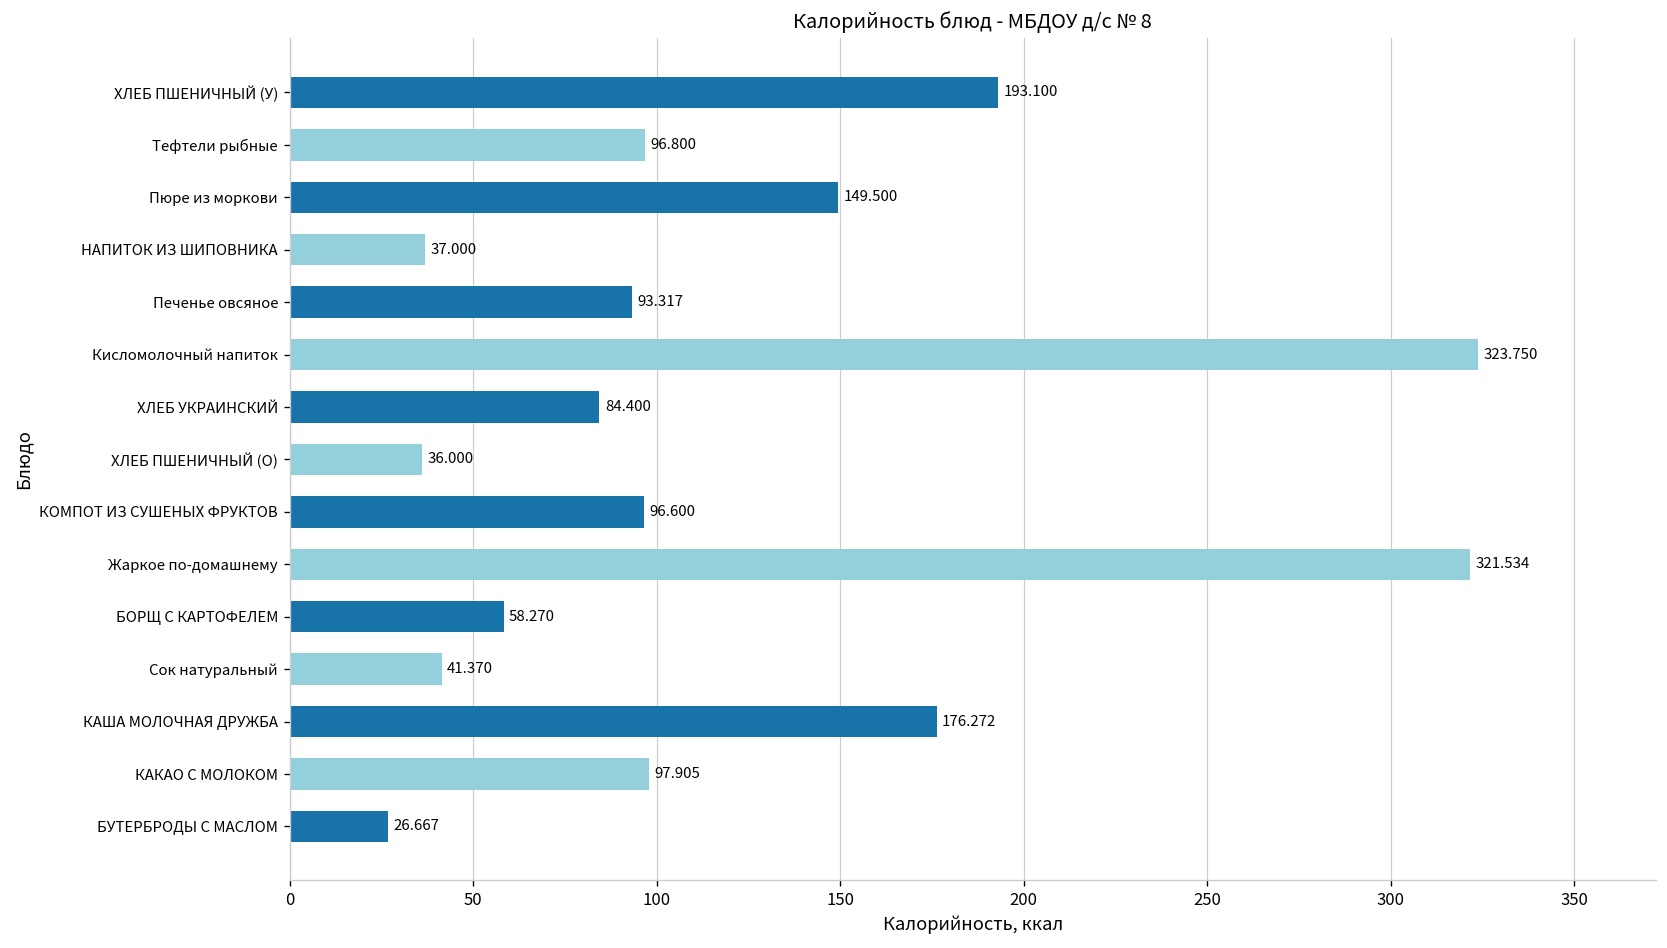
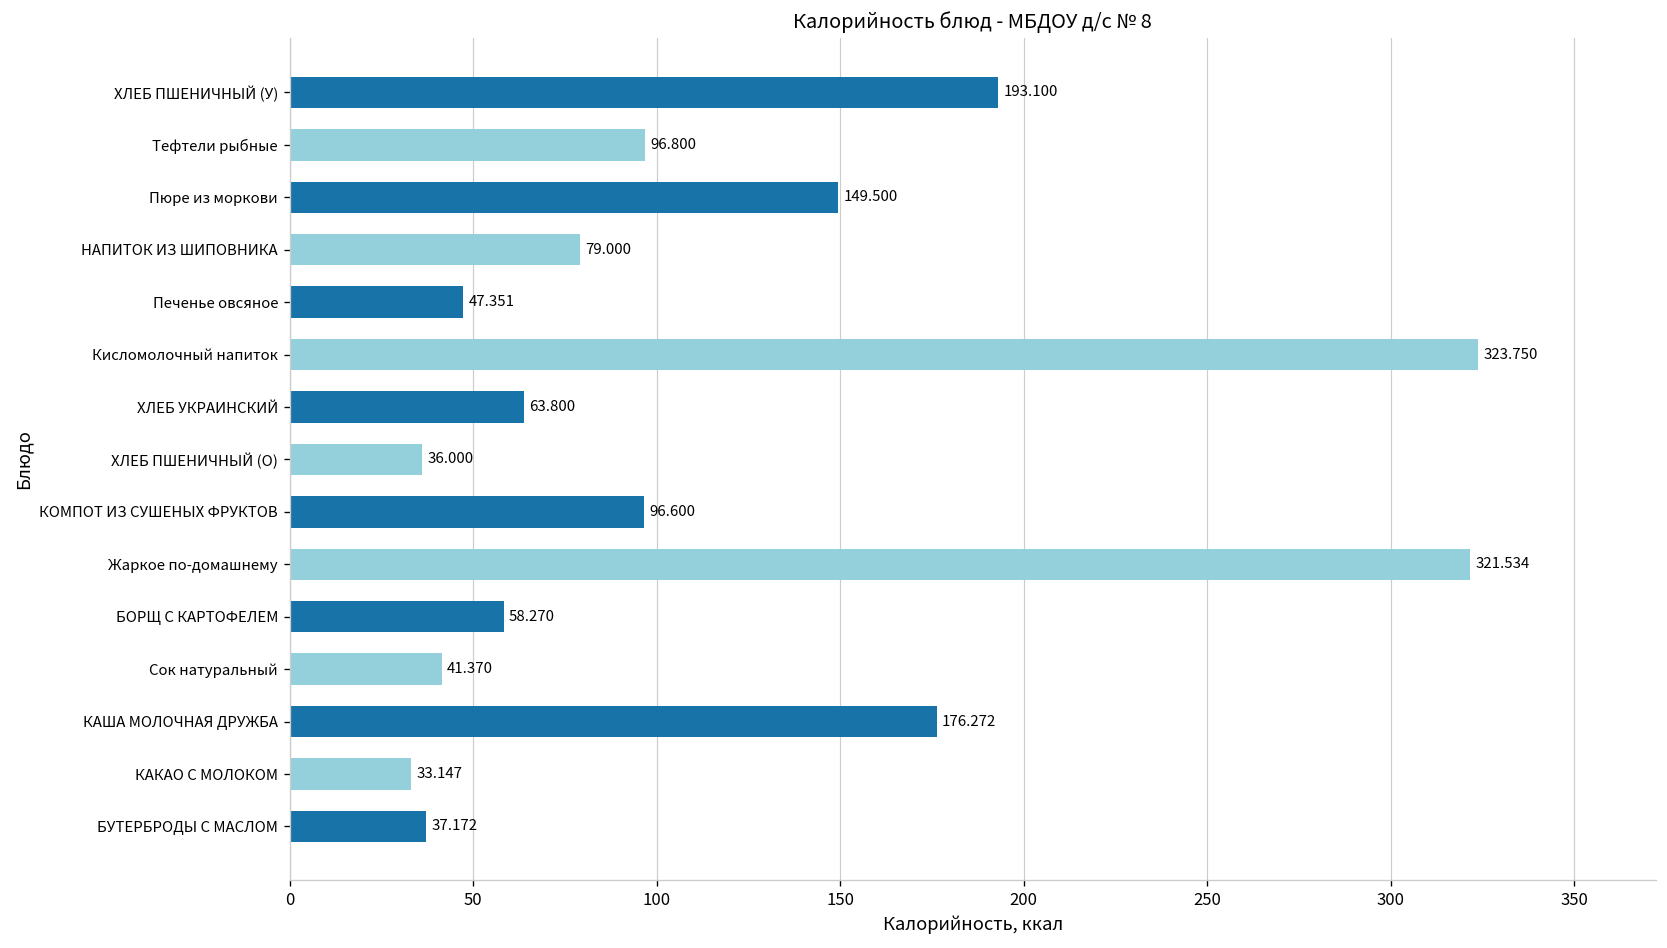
НАПИТОК ИЗ ШИПОВНИКА: 37.000 -> 79.000
Печенье овсяное: 93.317 -> 47.351
ХЛЕБ УКРАИНСКИЙ: 84.400 -> 63.800
КАКАО С МОЛОКОМ: 97.905 -> 33.147
БУТЕРБРОДЫ С МАСЛОМ: 26.667 -> 37.172
